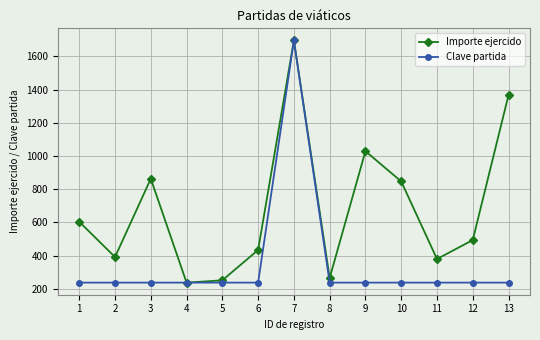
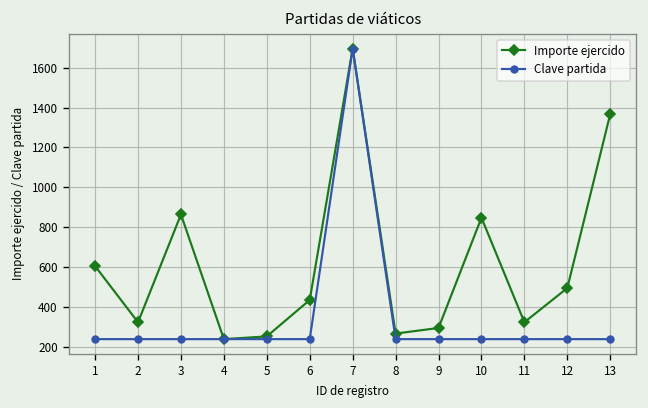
Importe ejercido, 2: 390 -> 320
Importe ejercido, 9: 1030 -> 290
Importe ejercido, 11: 380 -> 320
